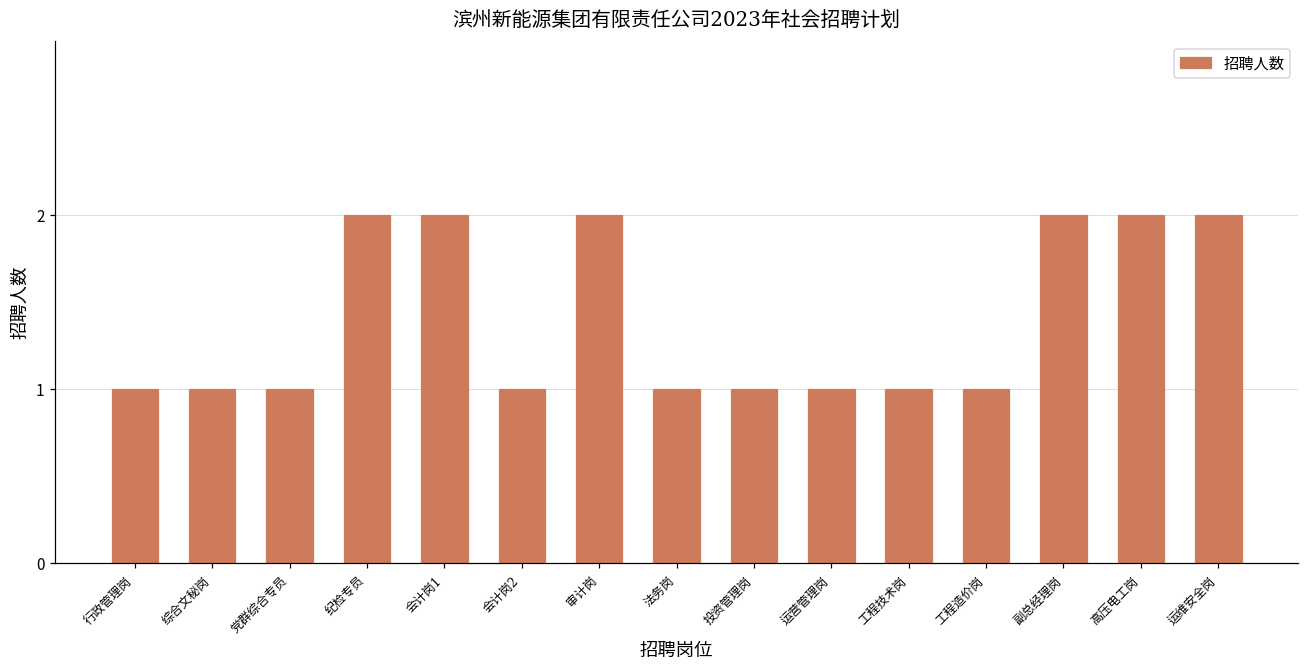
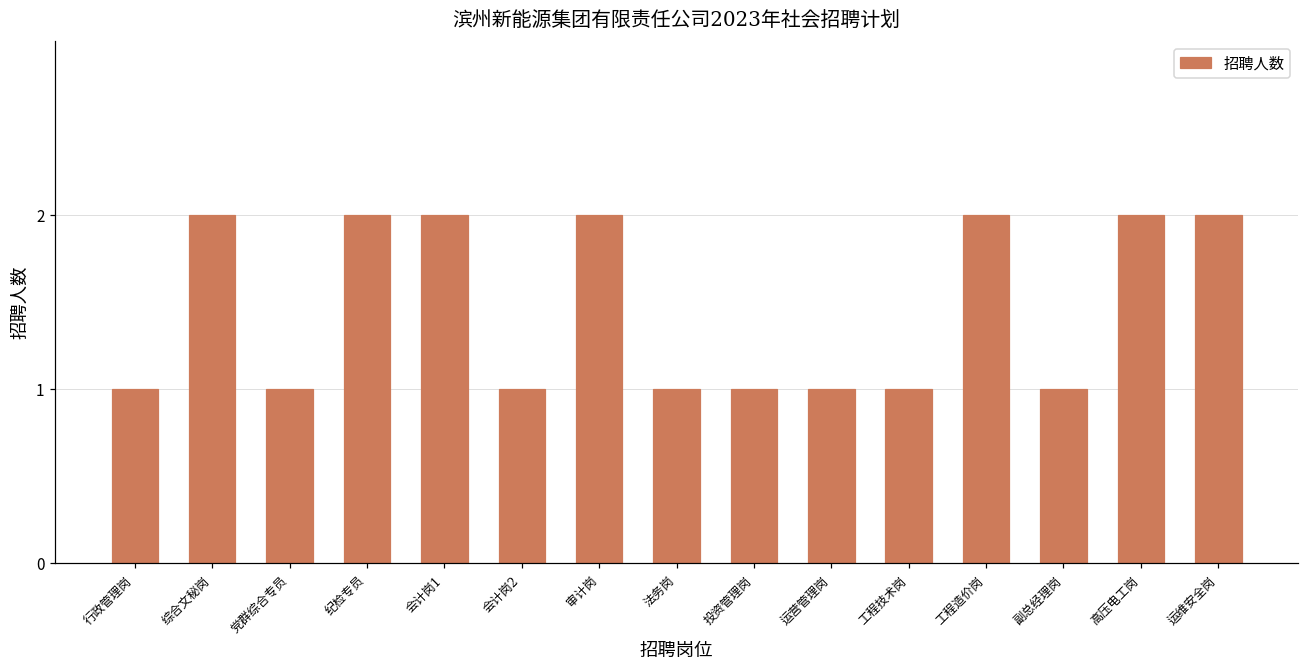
综合文秘岗: 1 -> 2
工程造价岗: 1 -> 2
副总经理岗: 2 -> 1
